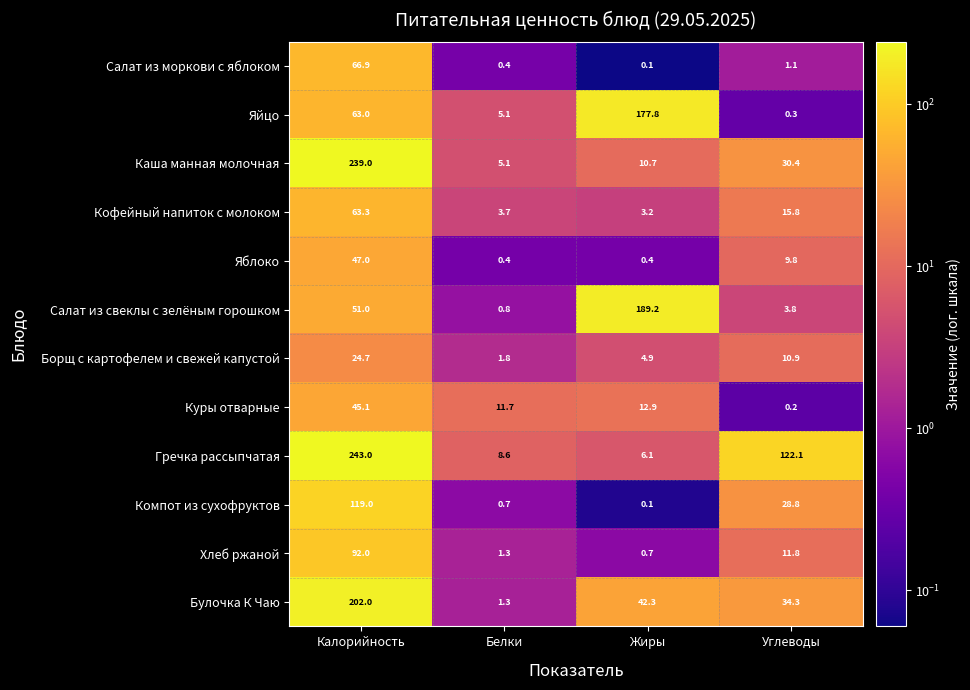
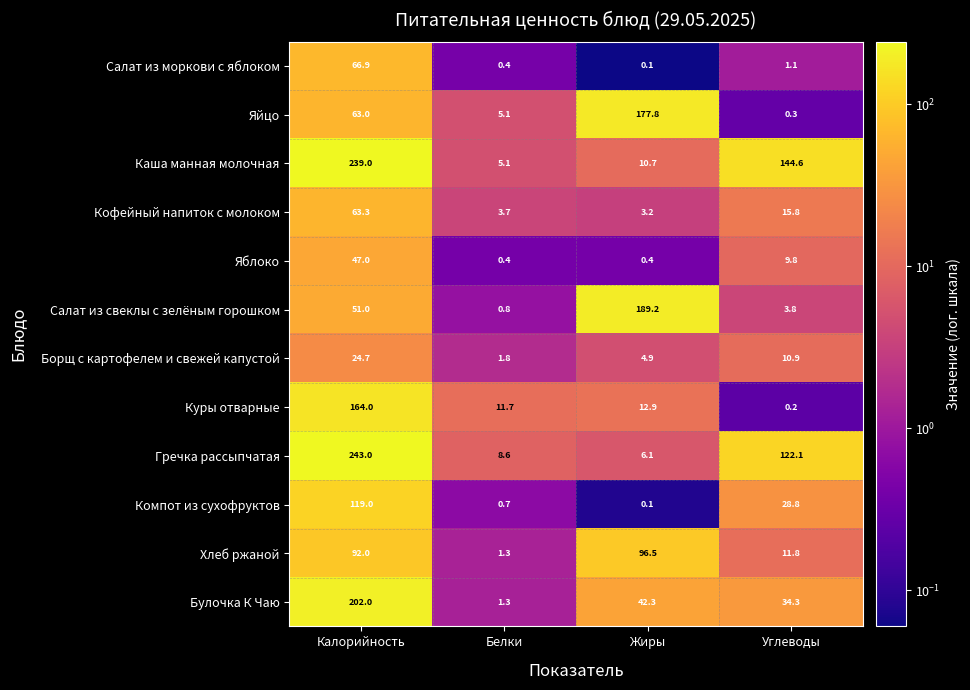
Каша манная молочная, Углеводы: 30.4 -> 144.6
Куры отварные, Калорийность: 45.1 -> 164.0
Хлеб ржаной, Жиры: 0.7 -> 96.5
